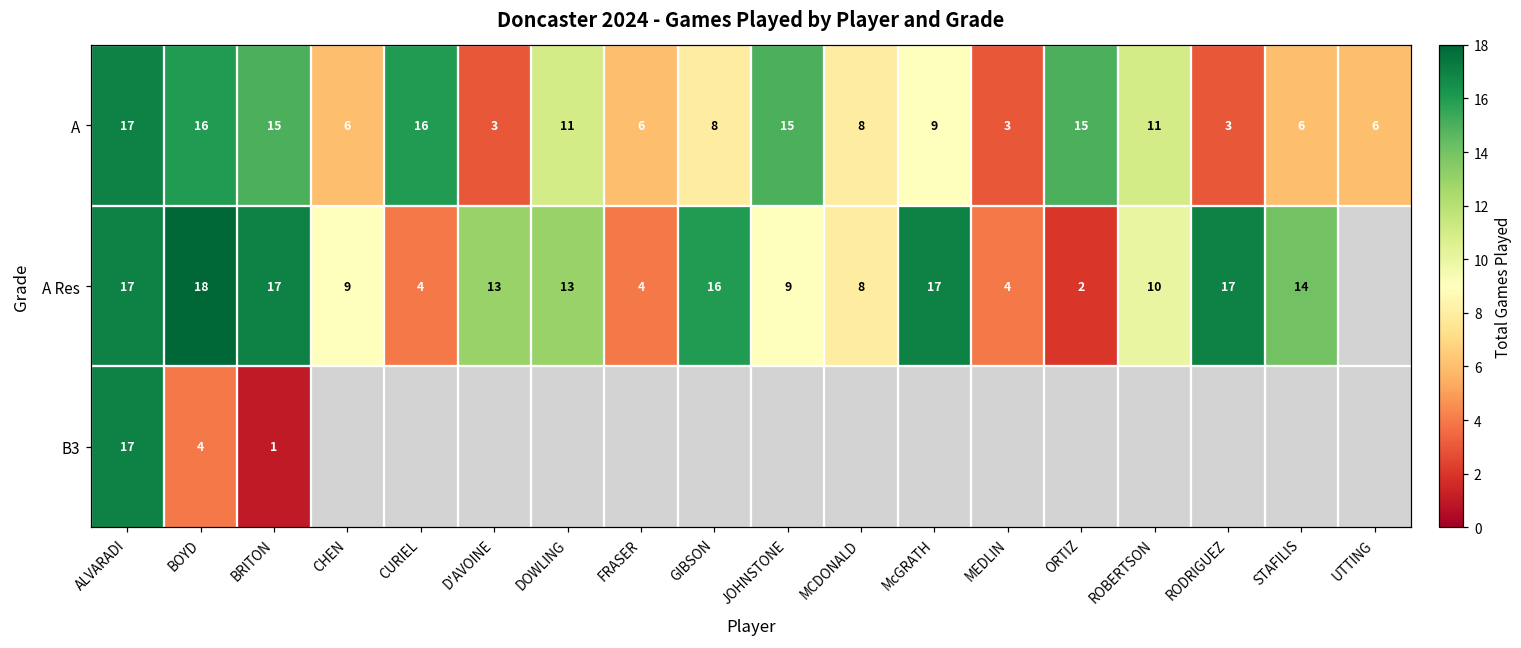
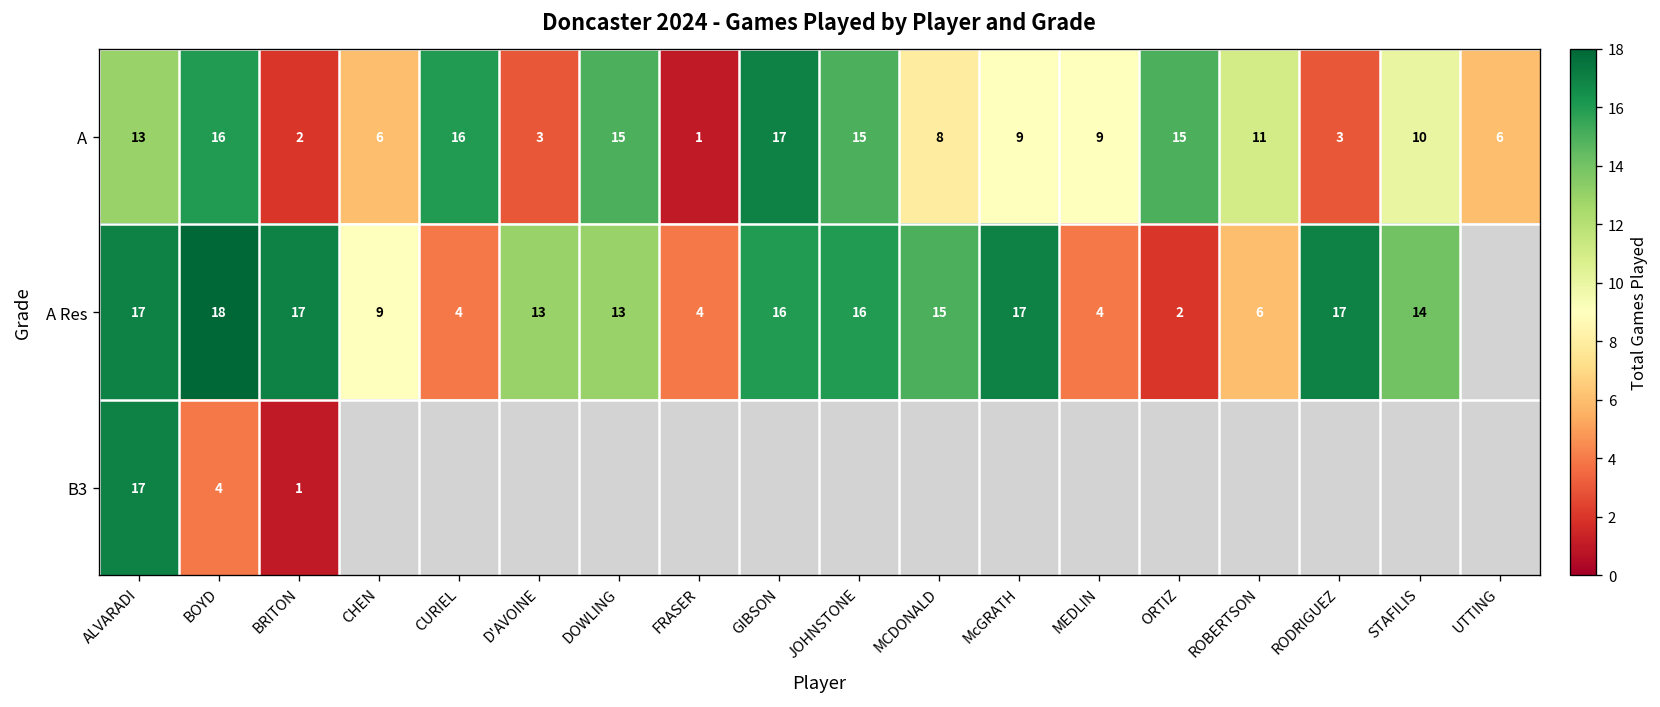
A, ALVARADI: 17 -> 13
A, BRITON: 15 -> 2
A, DOWLING: 11 -> 15
A, FRASER: 6 -> 1
A, GIBSON: 8 -> 17
A, MEDLIN: 3 -> 9
A, STAFILIS: 6 -> 10
A Res, JOHNSTONE: 9 -> 16
A Res, MCDONALD: 8 -> 15
A Res, ROBERTSON: 10 -> 6
